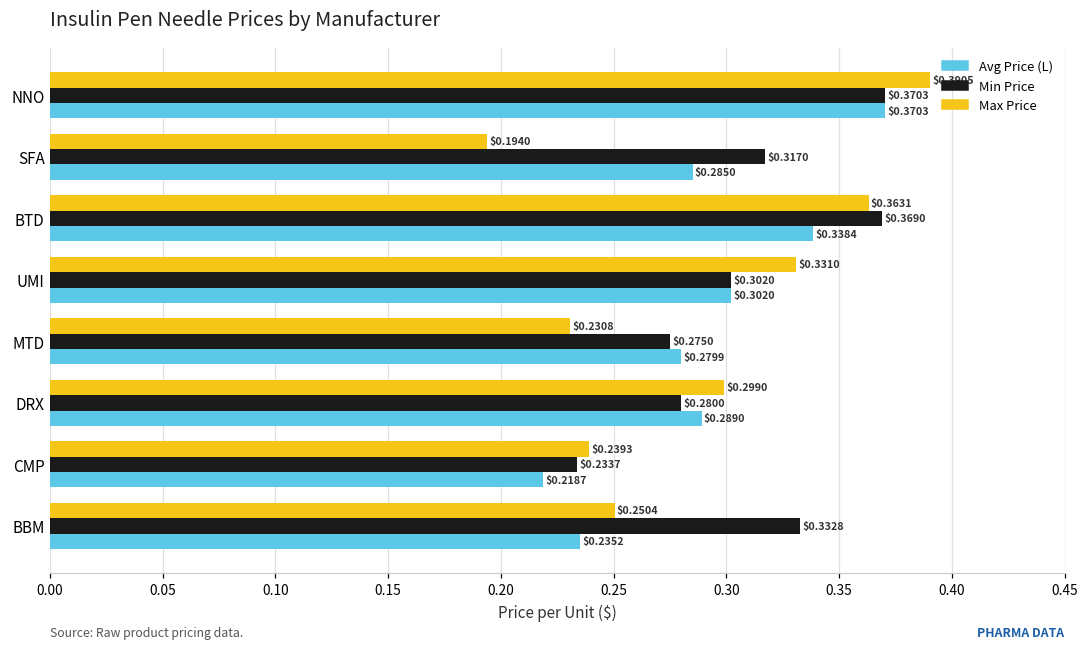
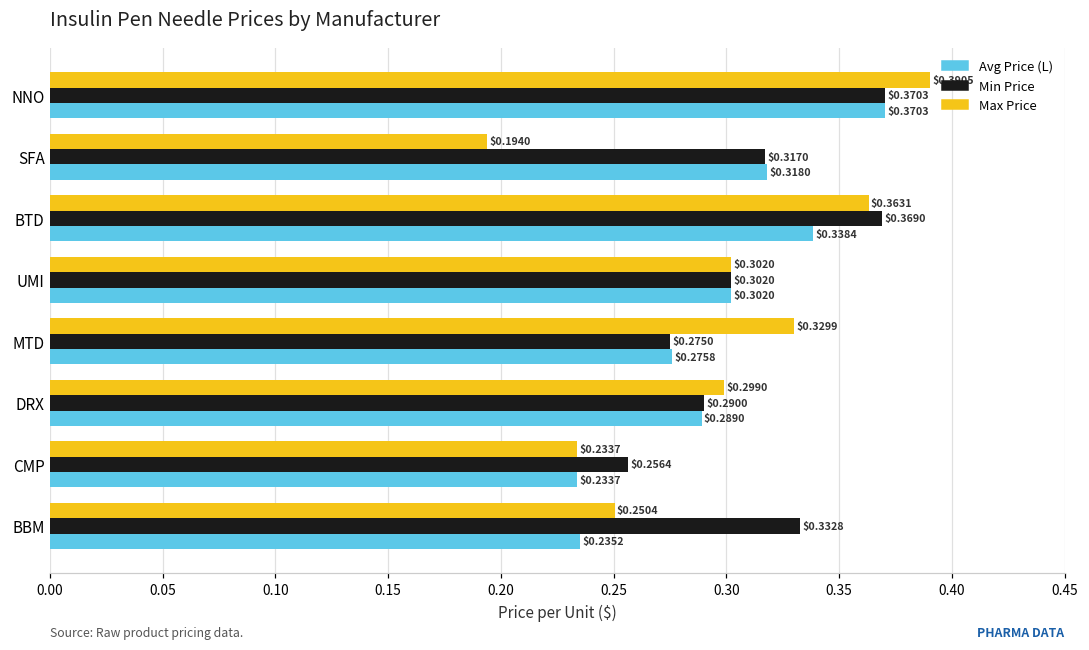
Avg Price (L), SFA: $0.2850 -> $0.3180
Max Price, UMI: $0.3310 -> $0.3020
Max Price, MTD: $0.2308 -> $0.3299
Avg Price (L), MTD: $0.2799 -> $0.2758
Min Price, DRX: $0.2800 -> $0.2900
Max Price, CMP: $0.2393 -> $0.2337
Min Price, CMP: $0.2337 -> $0.2564
Avg Price (L), CMP: $0.2187 -> $0.2337
